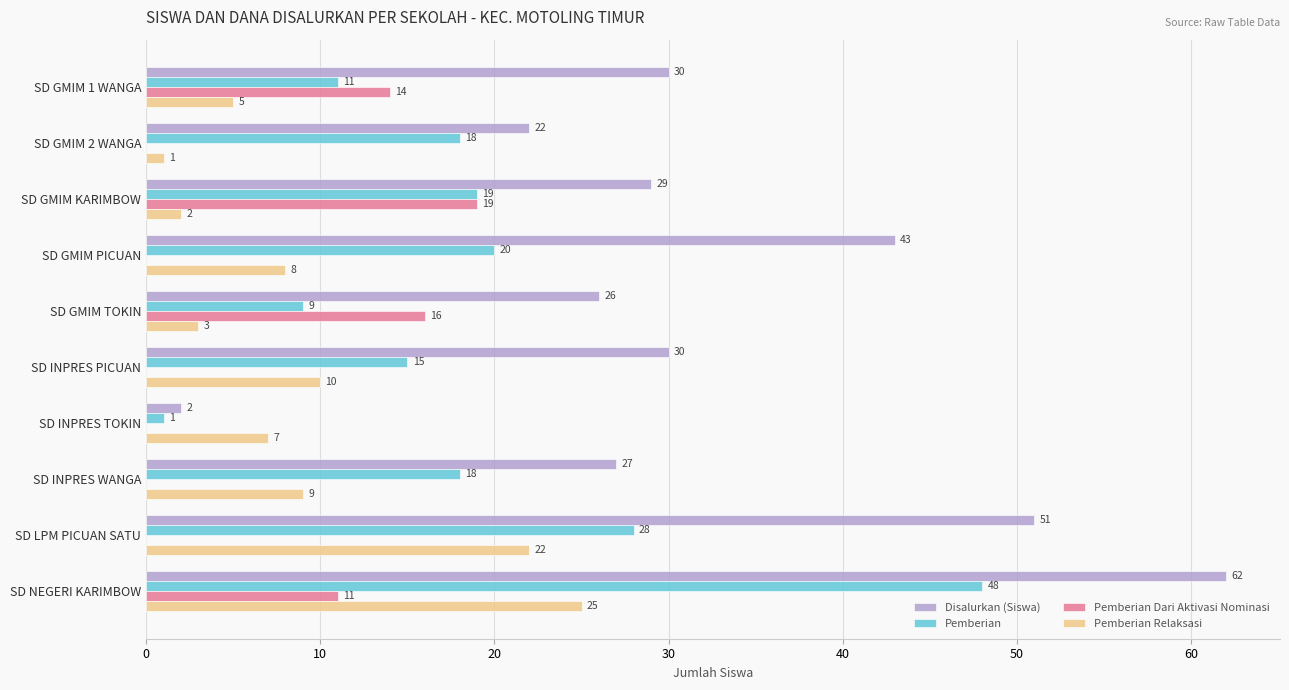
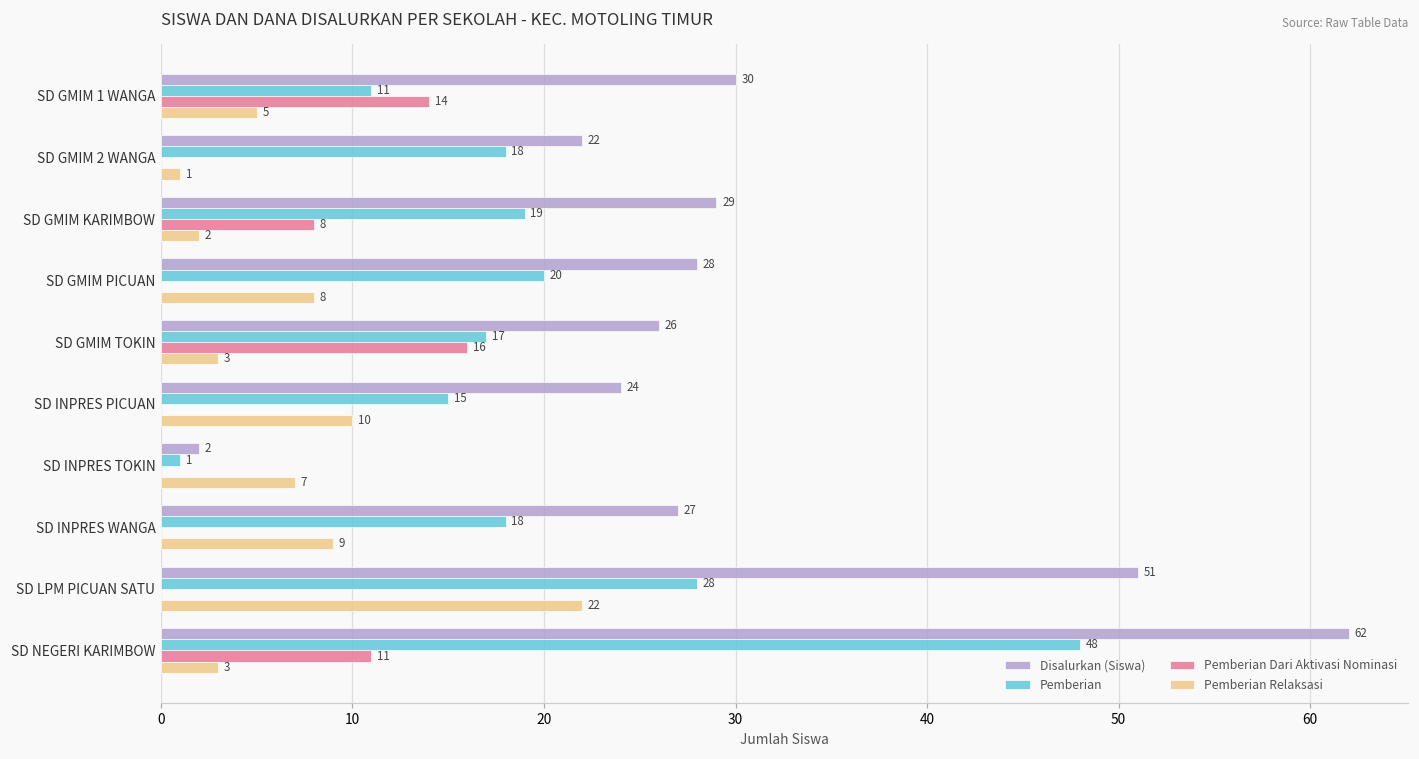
Pemberian Dari Aktivasi Nominasi, SD GMIM KARIMBOW: 19 -> 8
Disalurkan (Siswa), SD GMIM PICUAN: 43 -> 28
Pemberian, SD GMIM TOKIN: 9 -> 17
Disalurkan (Siswa), SD INPRES PICUAN: 30 -> 24
Pemberian Relaksasi, SD NEGERI KARIMBOW: 25 -> 3
